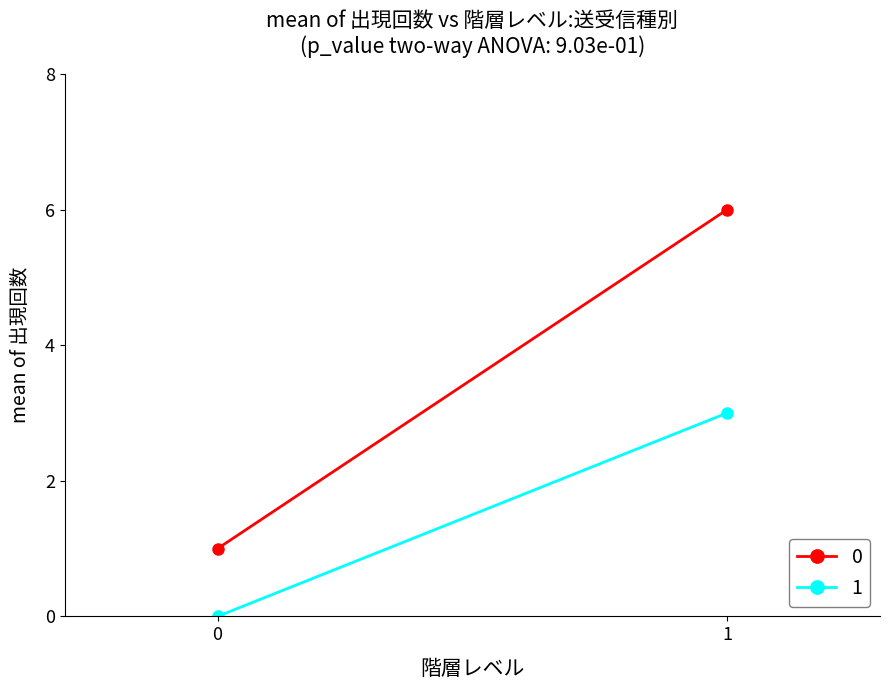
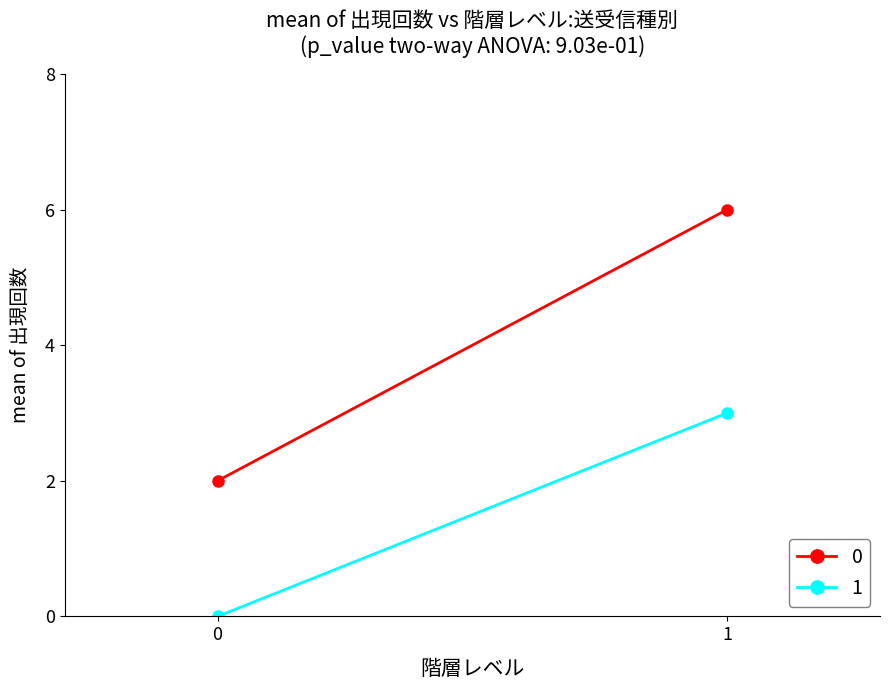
0, 0: 1 -> 2
